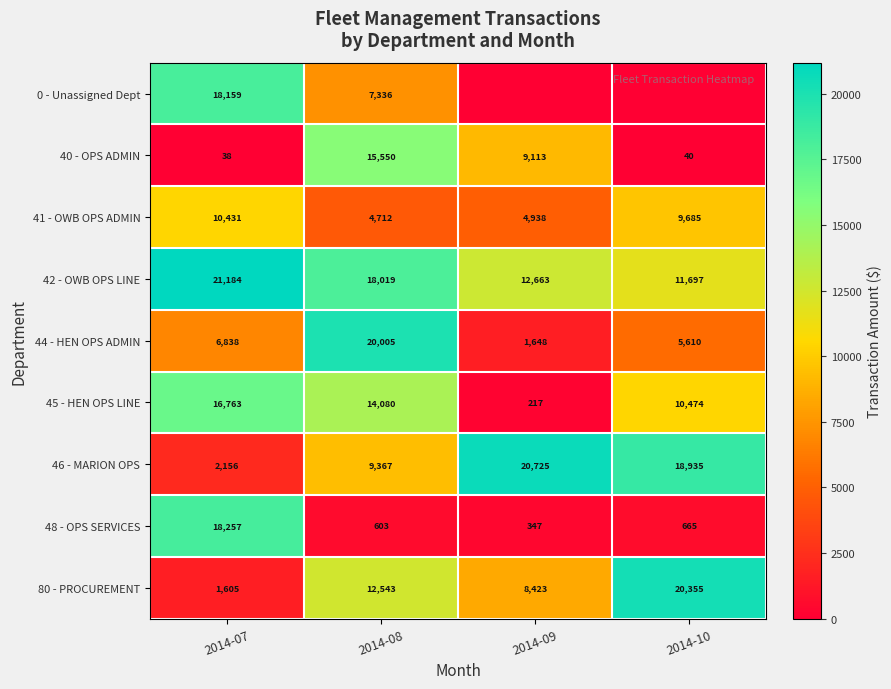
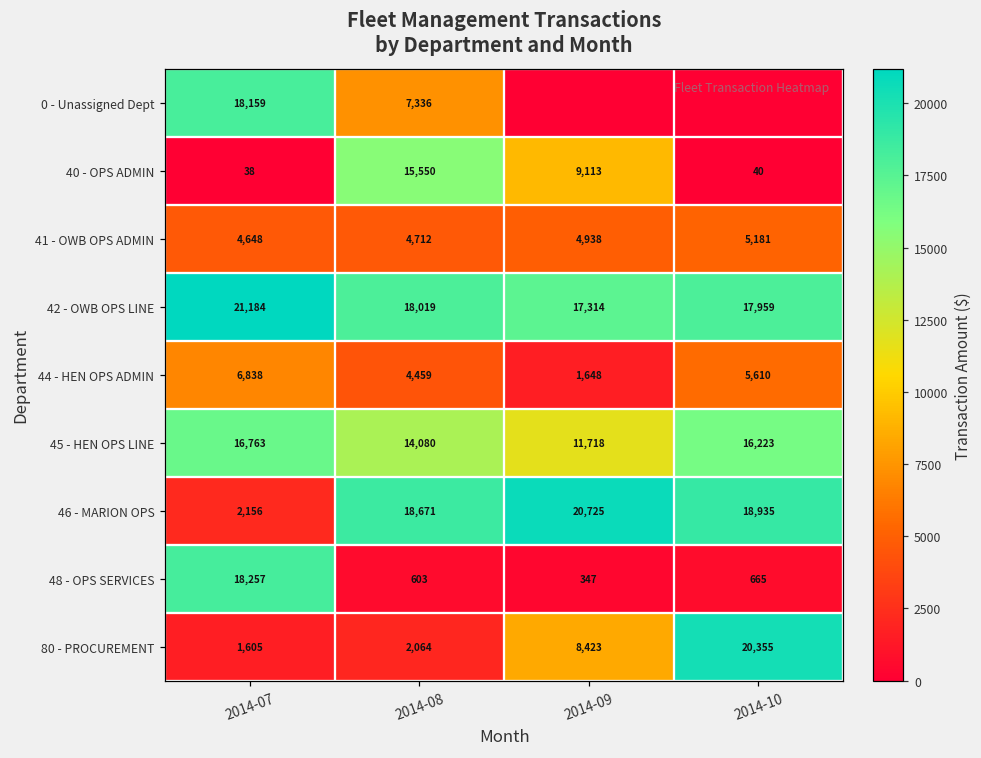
41 - OWB OPS ADMIN, 2014-07: 10,431 -> 4,648
41 - OWB OPS ADMIN, 2014-10: 9,685 -> 5,181
42 - OWB OPS LINE, 2014-09: 12,663 -> 17,314
42 - OWB OPS LINE, 2014-10: 11,697 -> 17,959
44 - HEN OPS ADMIN, 2014-08: 20,005 -> 4,459
45 - HEN OPS LINE, 2014-09: 217 -> 11,718
45 - HEN OPS LINE, 2014-10: 10,474 -> 16,223
46 - MARION OPS, 2014-08: 9,367 -> 18,671
80 - PROCUREMENT, 2014-08: 12,543 -> 2,064
